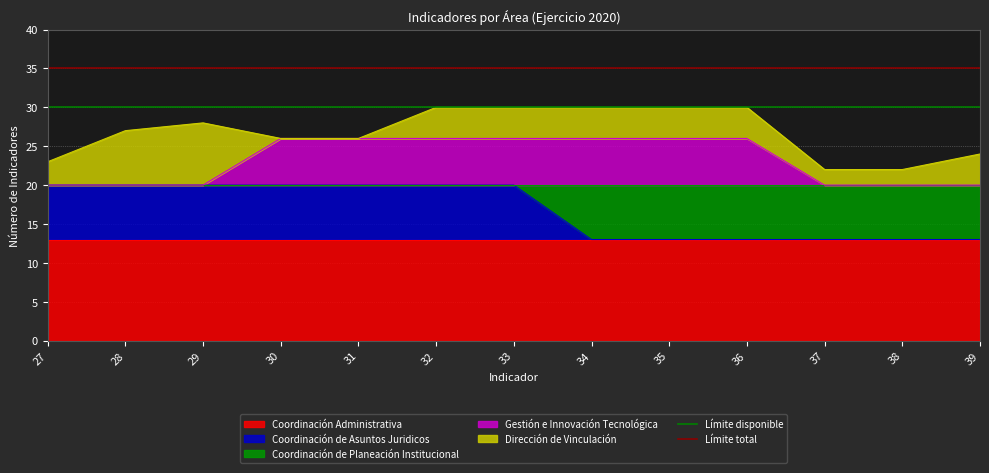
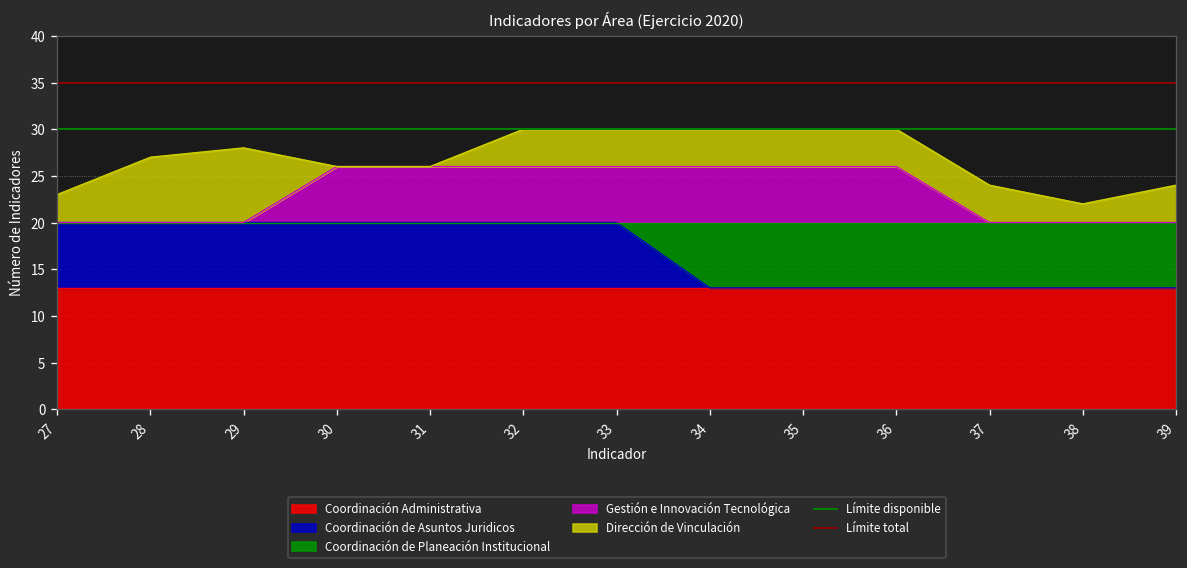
Dirección de Vinculación, 37: 2 -> 4
